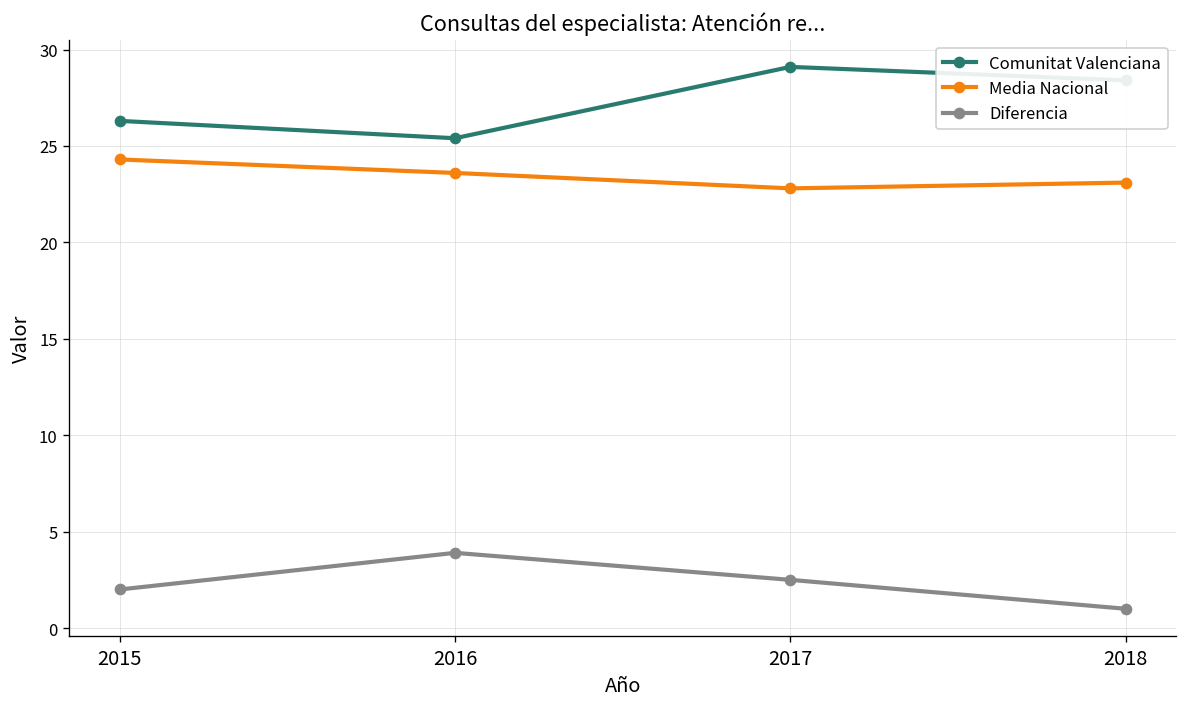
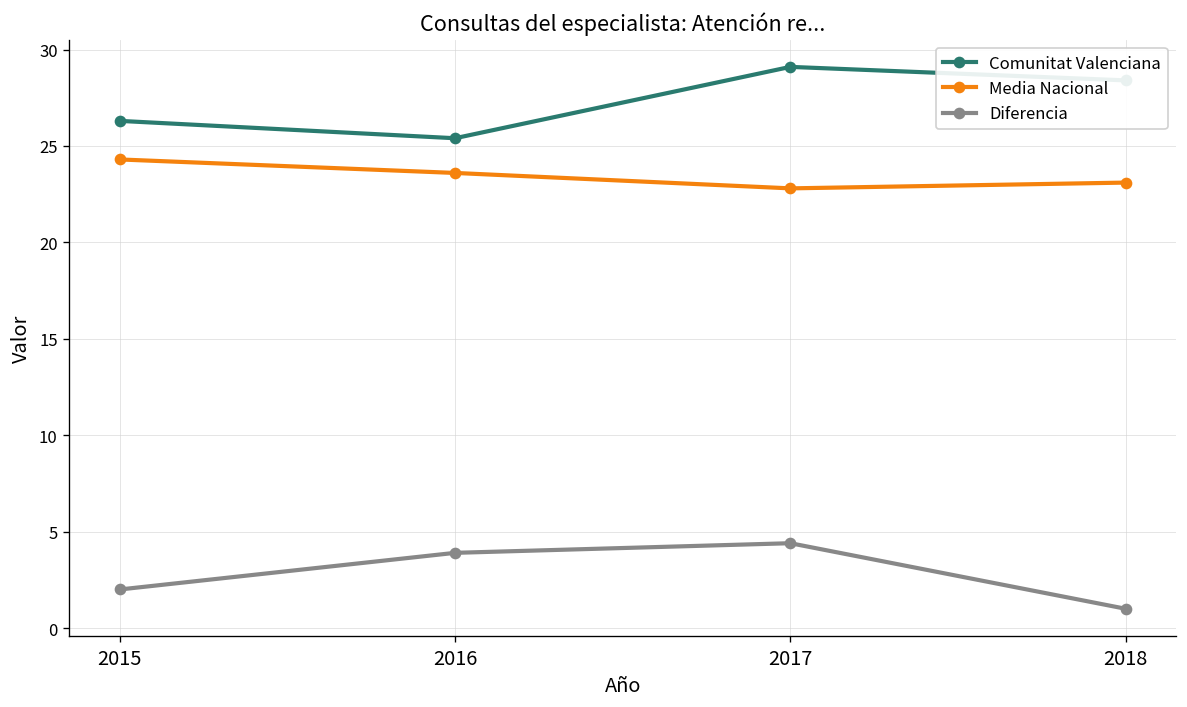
Diferencia, 2017: 2.5 -> 4.4
